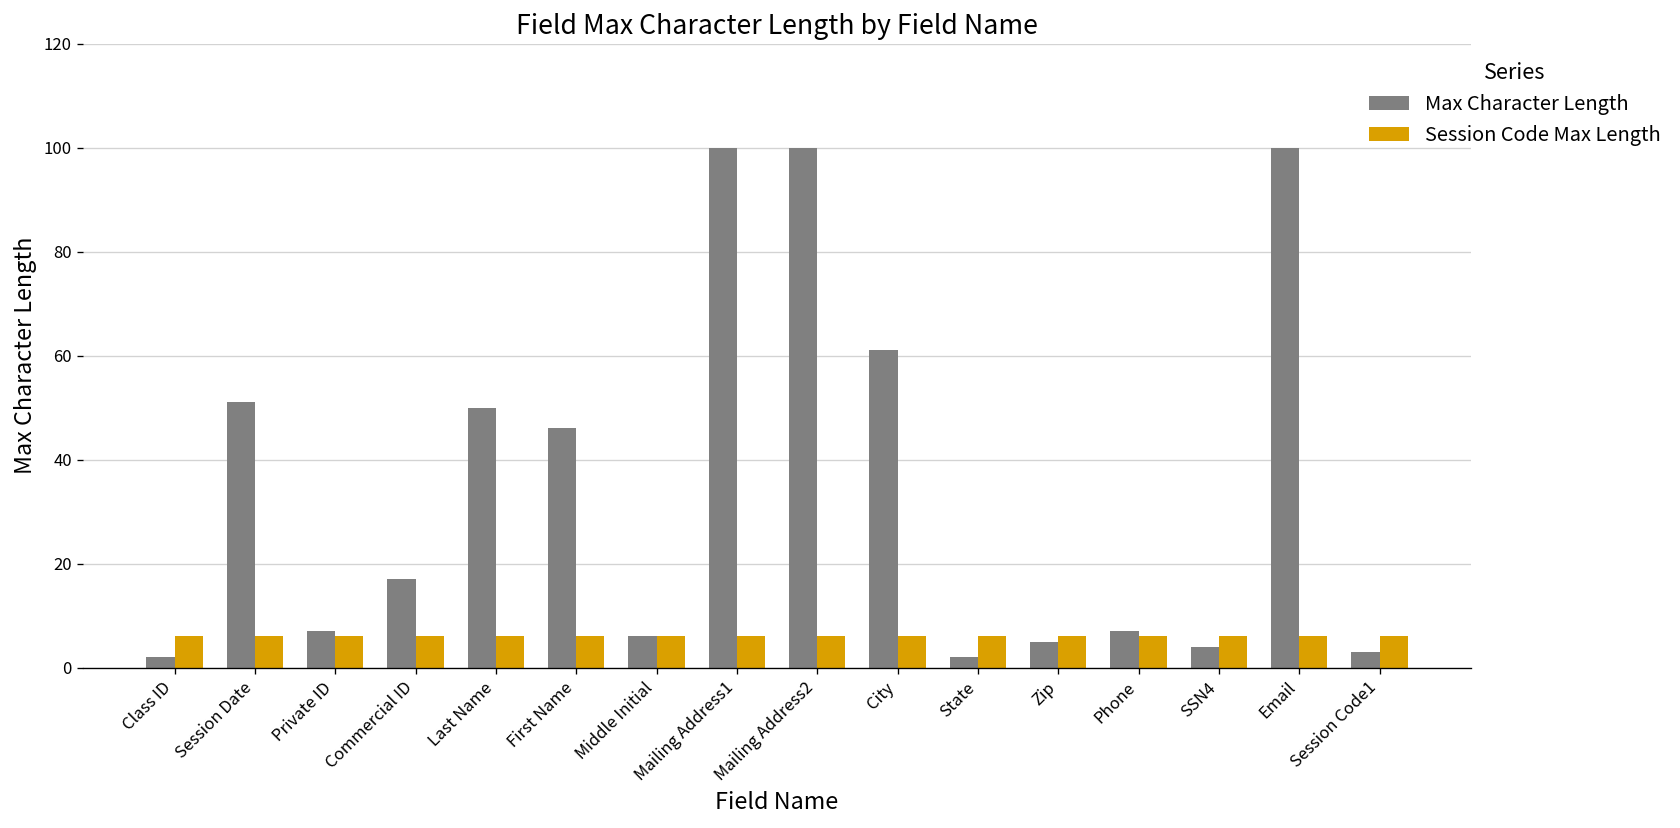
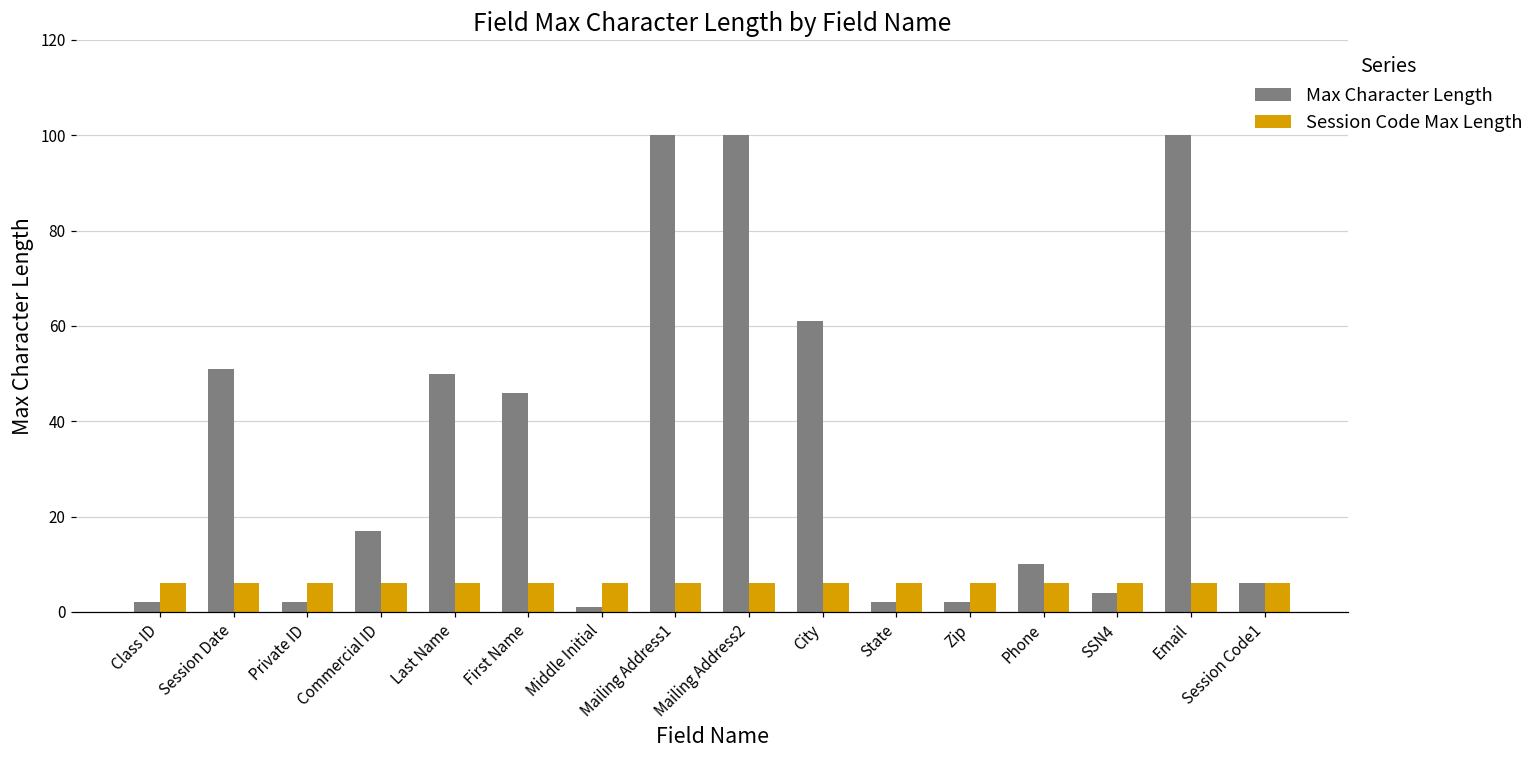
Max Character Length, Private ID: 7 -> 2
Max Character Length, Middle Initial: 6 -> 1
Max Character Length, Zip: 5 -> 2
Max Character Length, Phone: 7 -> 10
Max Character Length, Session Code1: 3 -> 6
